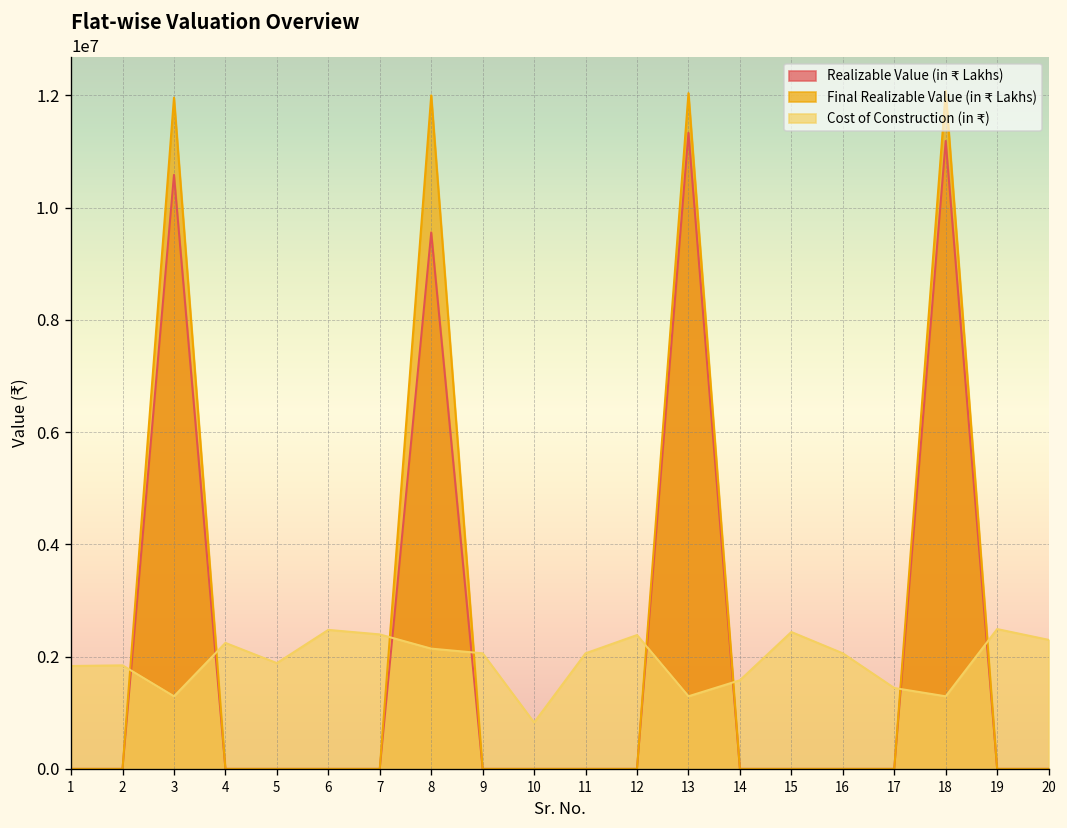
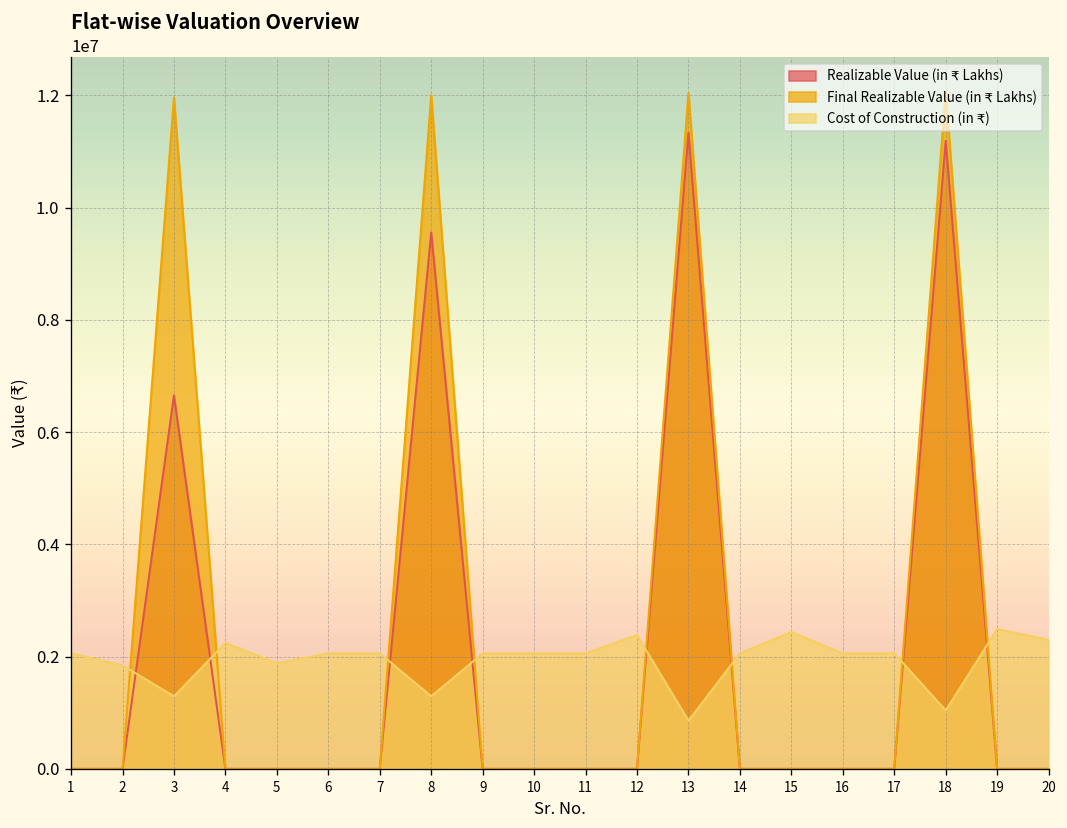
Cost of Construction (in ₹), 1: 1800000 -> 2100000
Realizable Value (in ₹ Lakhs), 3: 10600000 -> 6700000
Cost of Construction (in ₹), 6: 2500000 -> 2100000
Cost of Construction (in ₹), 7: 2400000 -> 2100000
Cost of Construction (in ₹), 8: 2100000 -> 1300000
Cost of Construction (in ₹), 10: 800000 -> 2100000
Cost of Construction (in ₹), 13: 1300000 -> 900000
Cost of Construction (in ₹), 14: 1600000 -> 2100000
Cost of Construction (in ₹), 17: 1400000 -> 2100000
Cost of Construction (in ₹), 18: 1300000 -> 1000000
